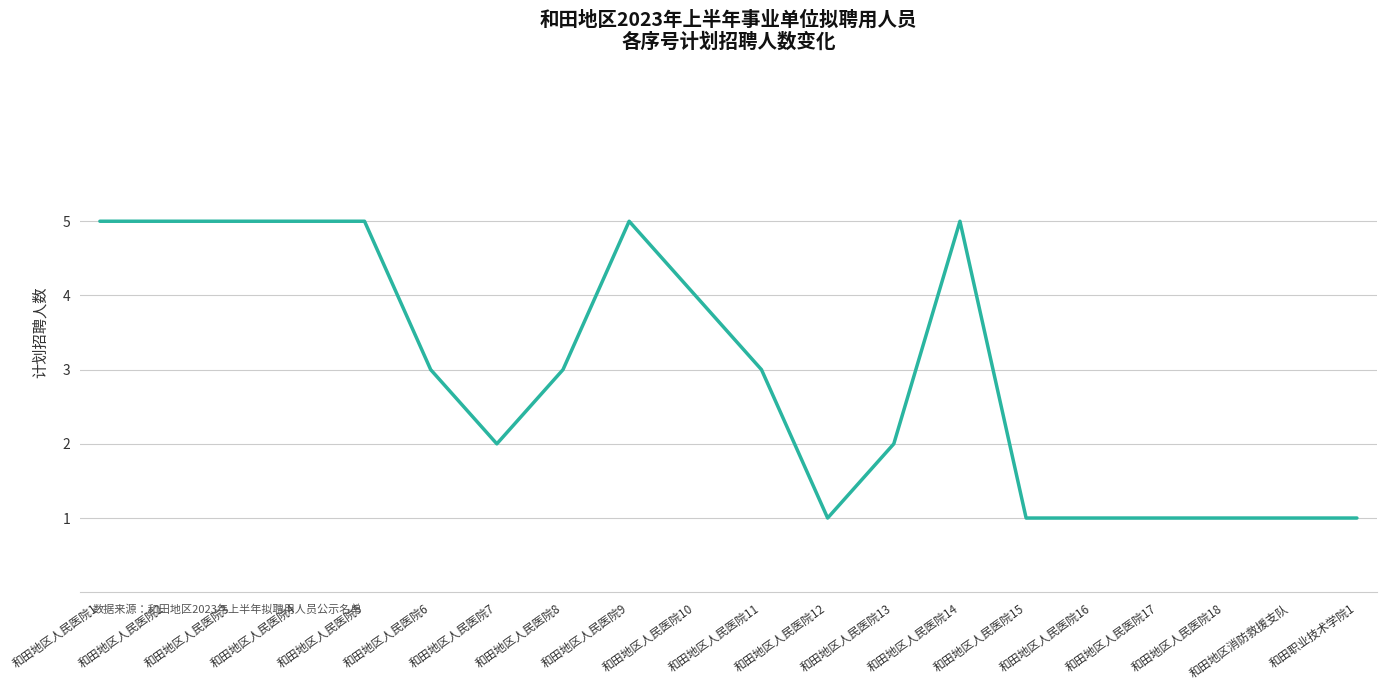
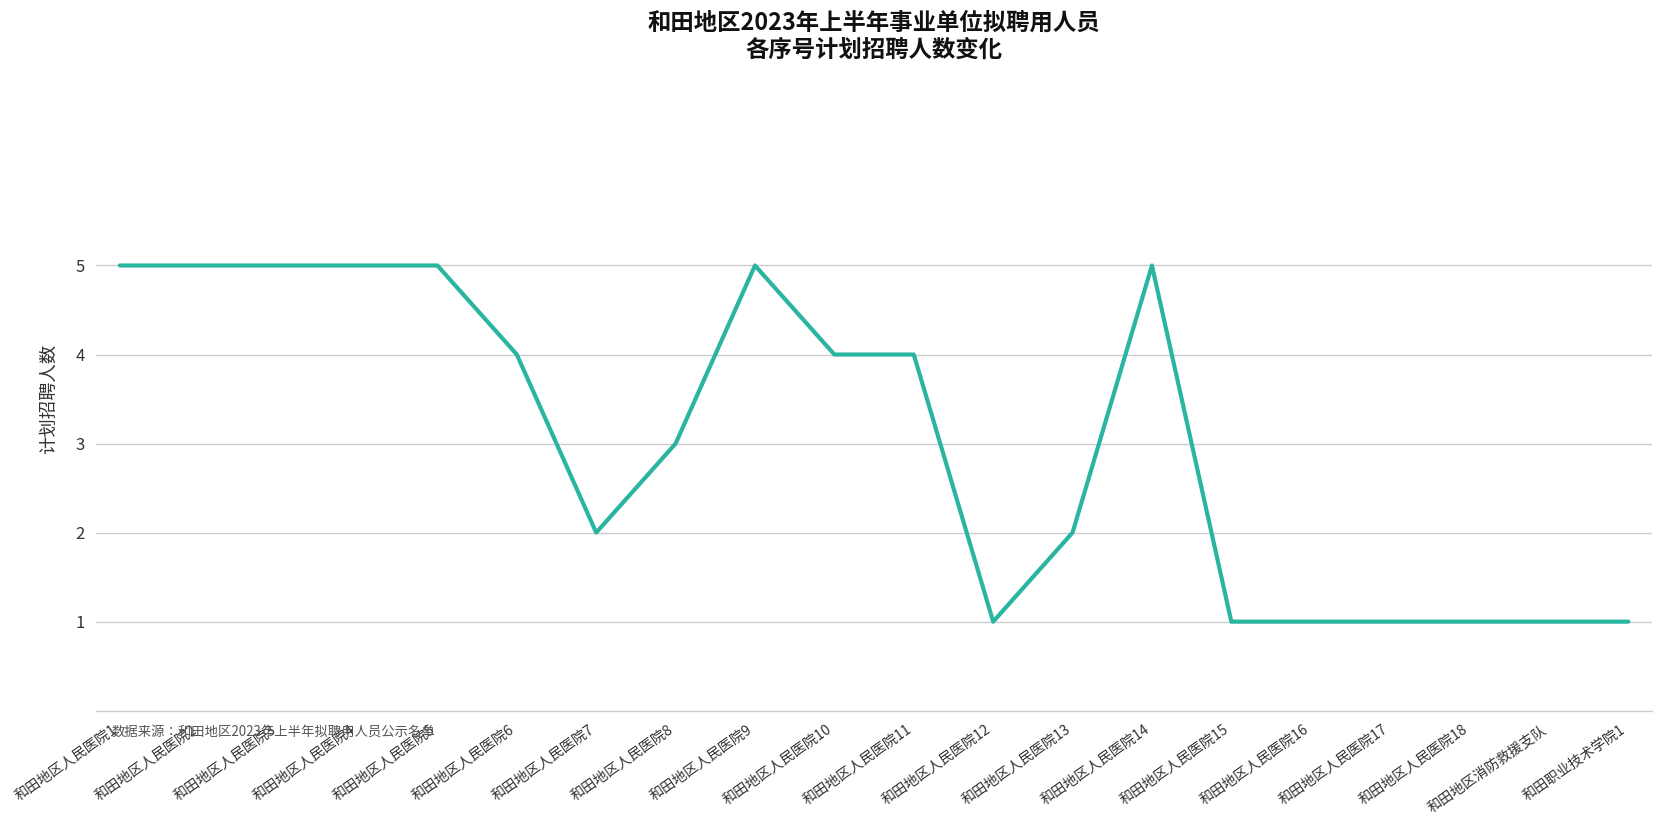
和田地区人民医院6: 3 -> 4
和田地区人民医院11: 3 -> 4
